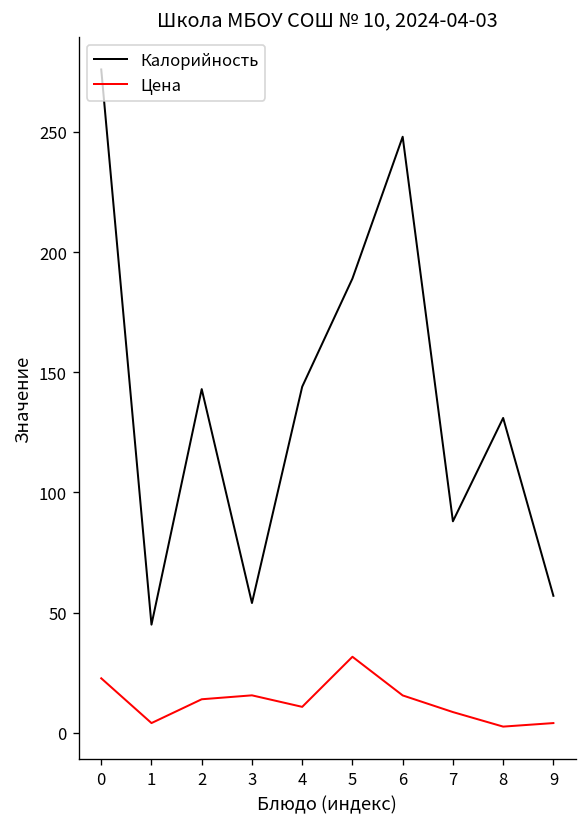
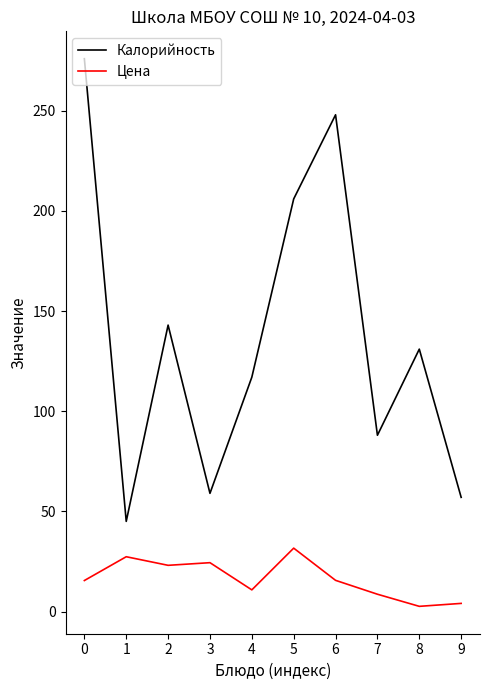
Цена, 0: 23 -> 15
Цена, 1: 4 -> 27
Цена, 2: 14 -> 23
Калорийность, 3: 54 -> 59
Цена, 3: 16 -> 24
Калорийность, 4: 144 -> 117
Калорийность, 5: 189 -> 206
